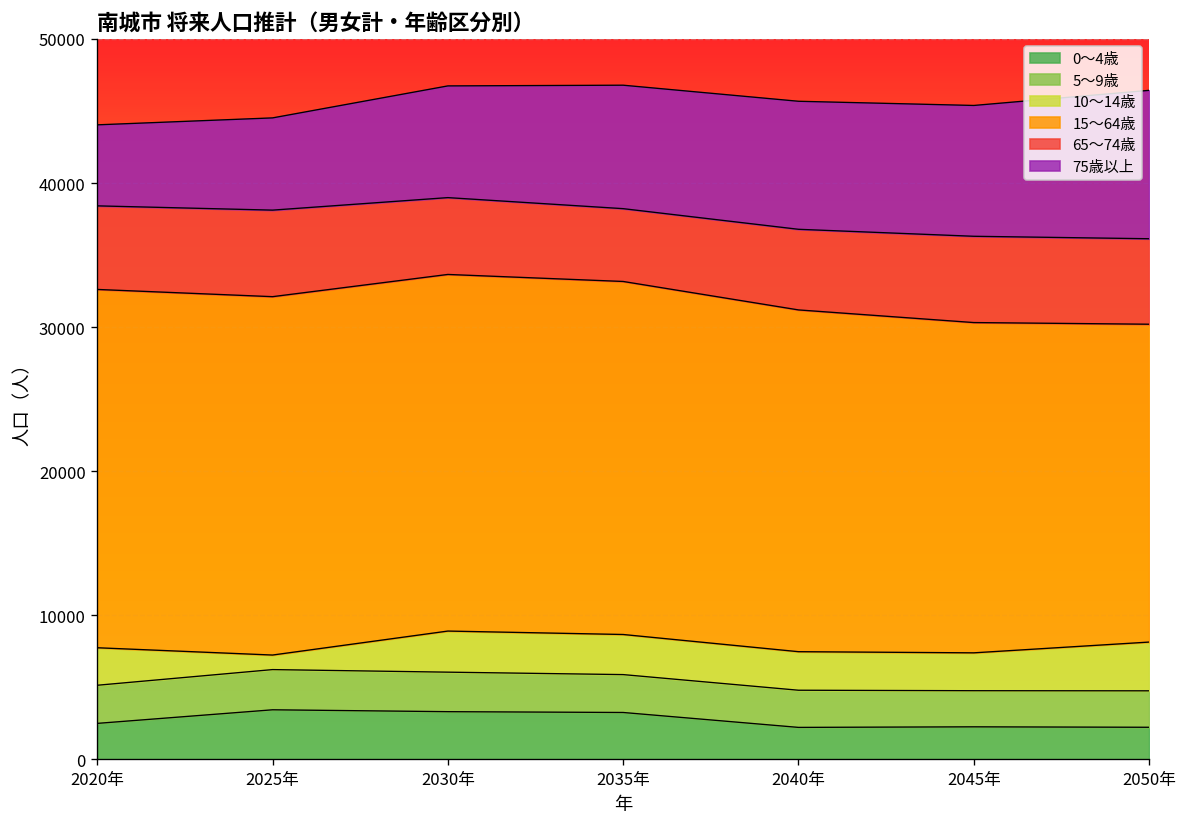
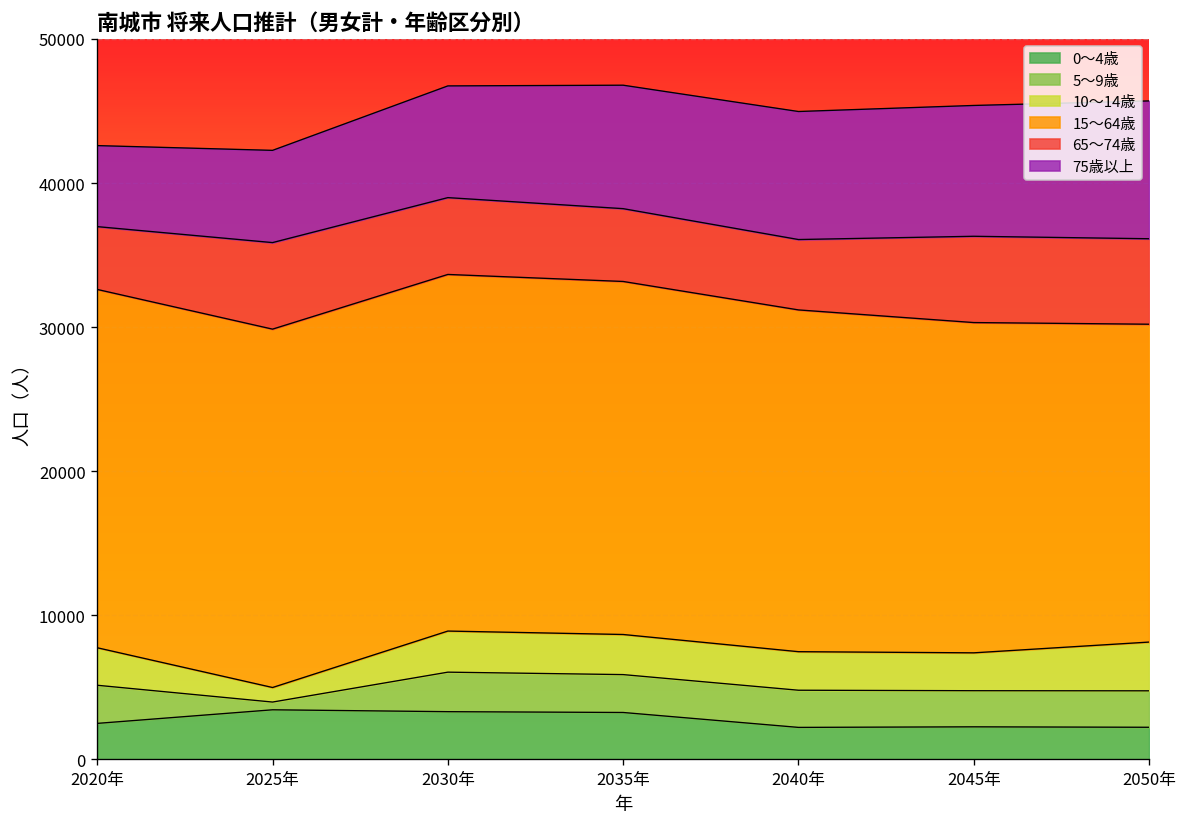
65～74歳, 2020年: 5800 -> 4400
5～9歳, 2025年: 2800 -> 500
65～74歳, 2040年: 5600 -> 4900
75歳以上, 2050年: 10300 -> 9600
